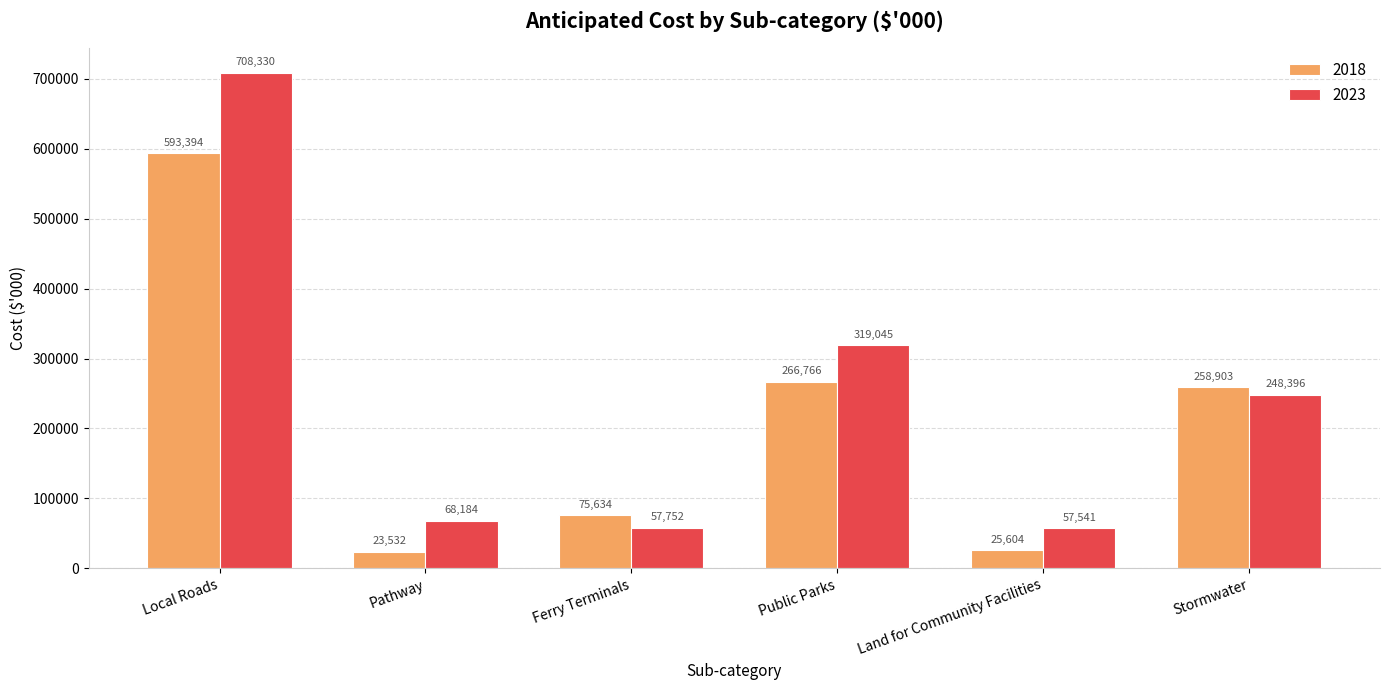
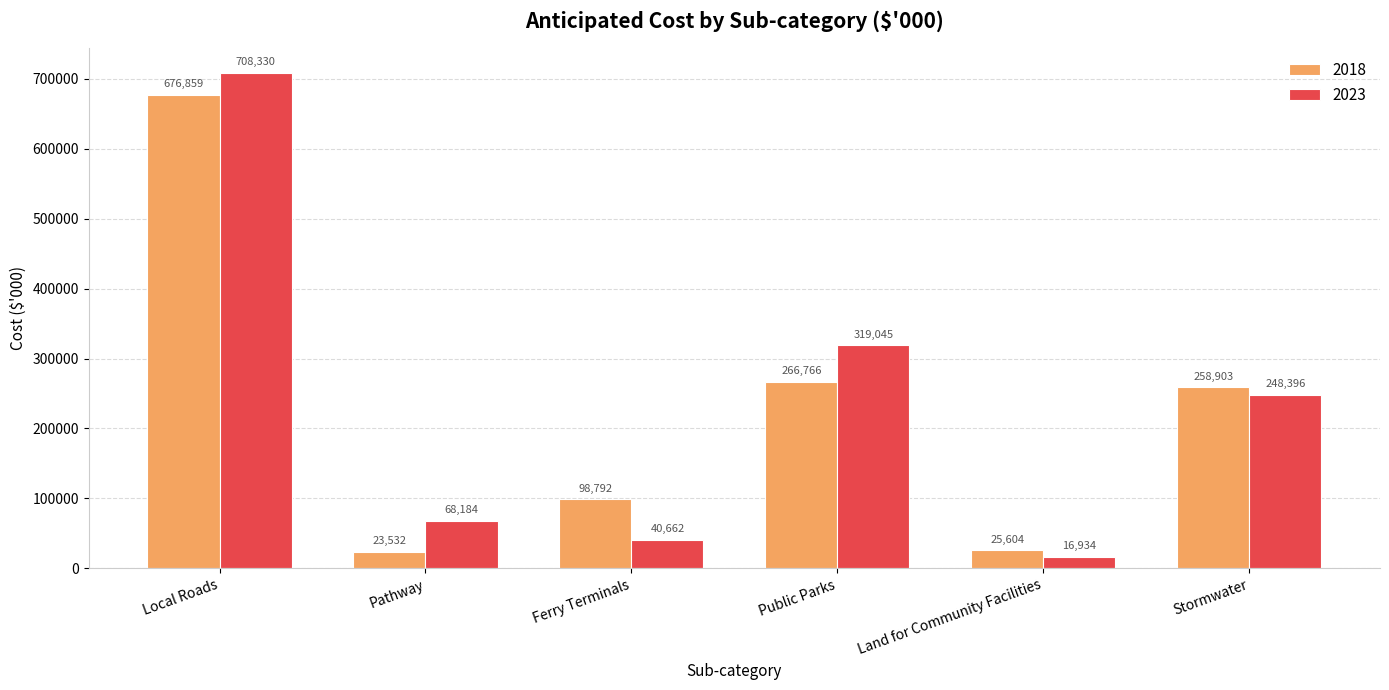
2018, Local Roads: 593,394 -> 676,859
2018, Ferry Terminals: 75,634 -> 98,792
2023, Ferry Terminals: 57,752 -> 40,662
2023, Land for Community Facilities: 57,541 -> 16,934
